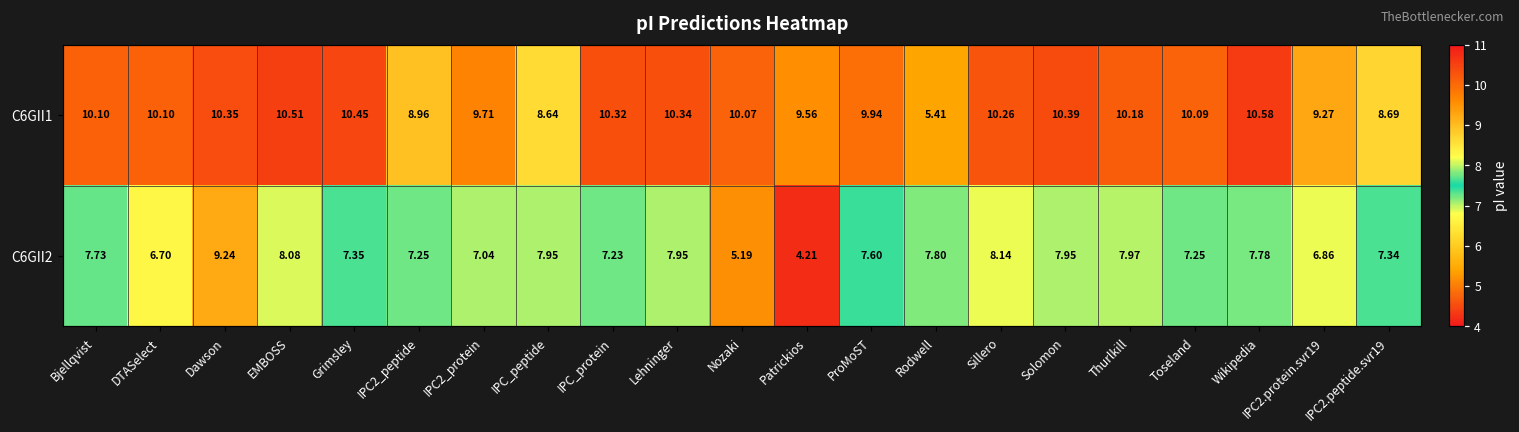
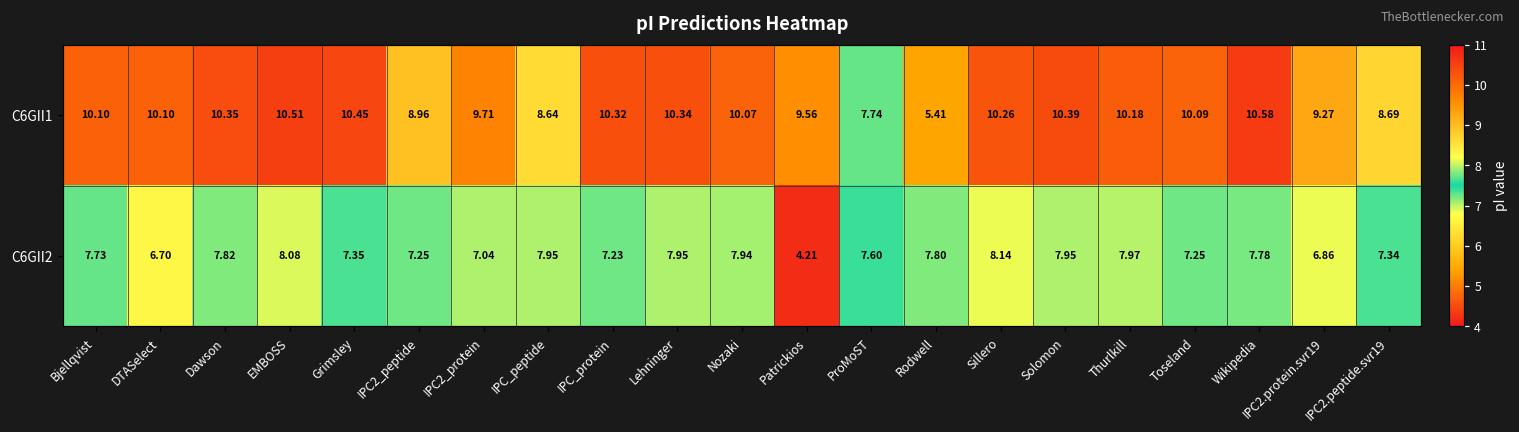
C6GII1, ProMoST: 9.94 -> 7.74
C6GII2, Dawson: 9.24 -> 7.82
C6GII2, Nozaki: 5.19 -> 7.94
